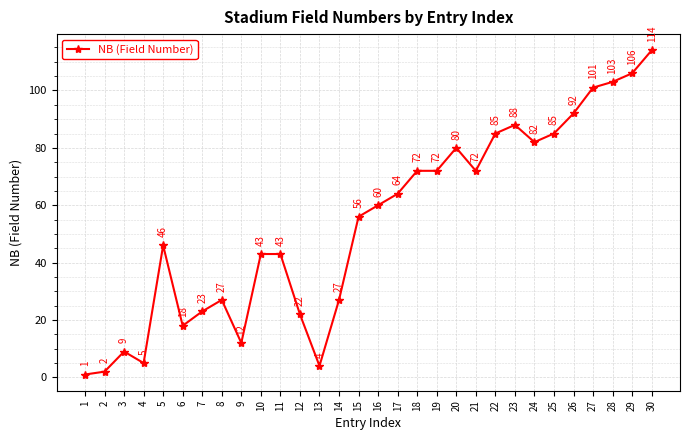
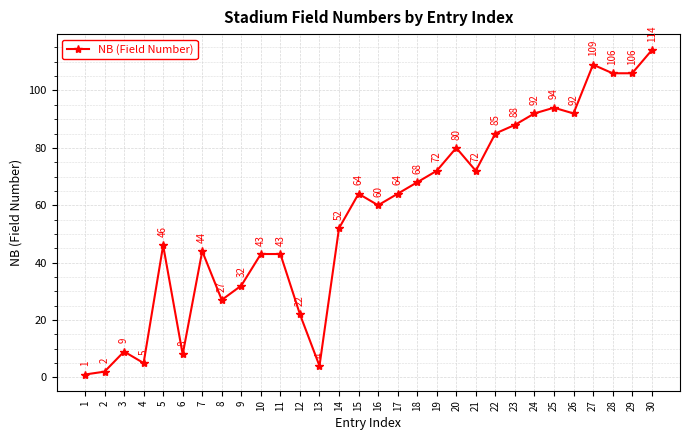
6: 18 -> 8
7: 23 -> 44
9: 12 -> 32
14: 27 -> 52
15: 56 -> 64
18: 72 -> 68
24: 82 -> 92
25: 85 -> 94
27: 101 -> 109
28: 103 -> 106
